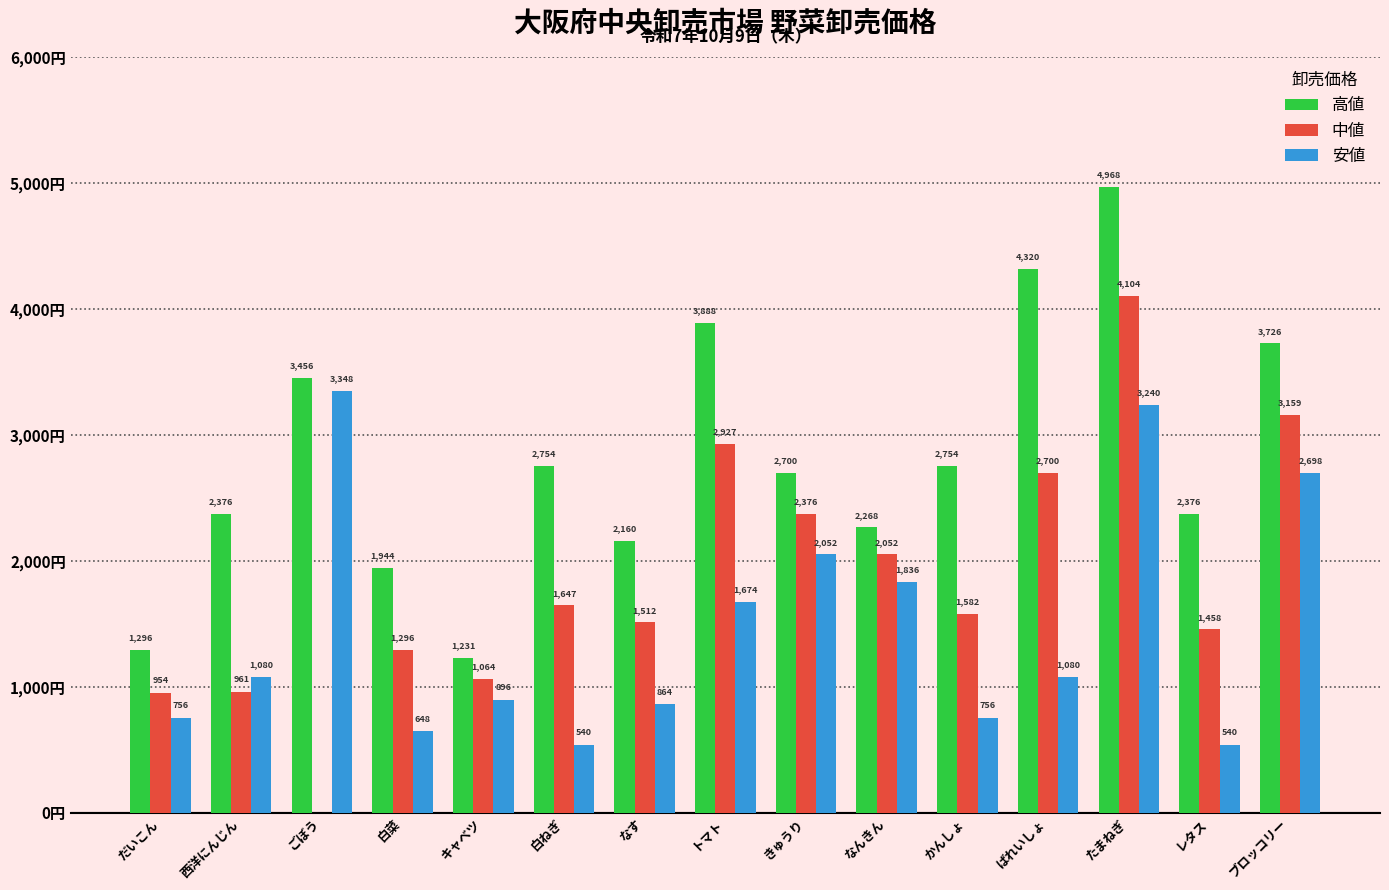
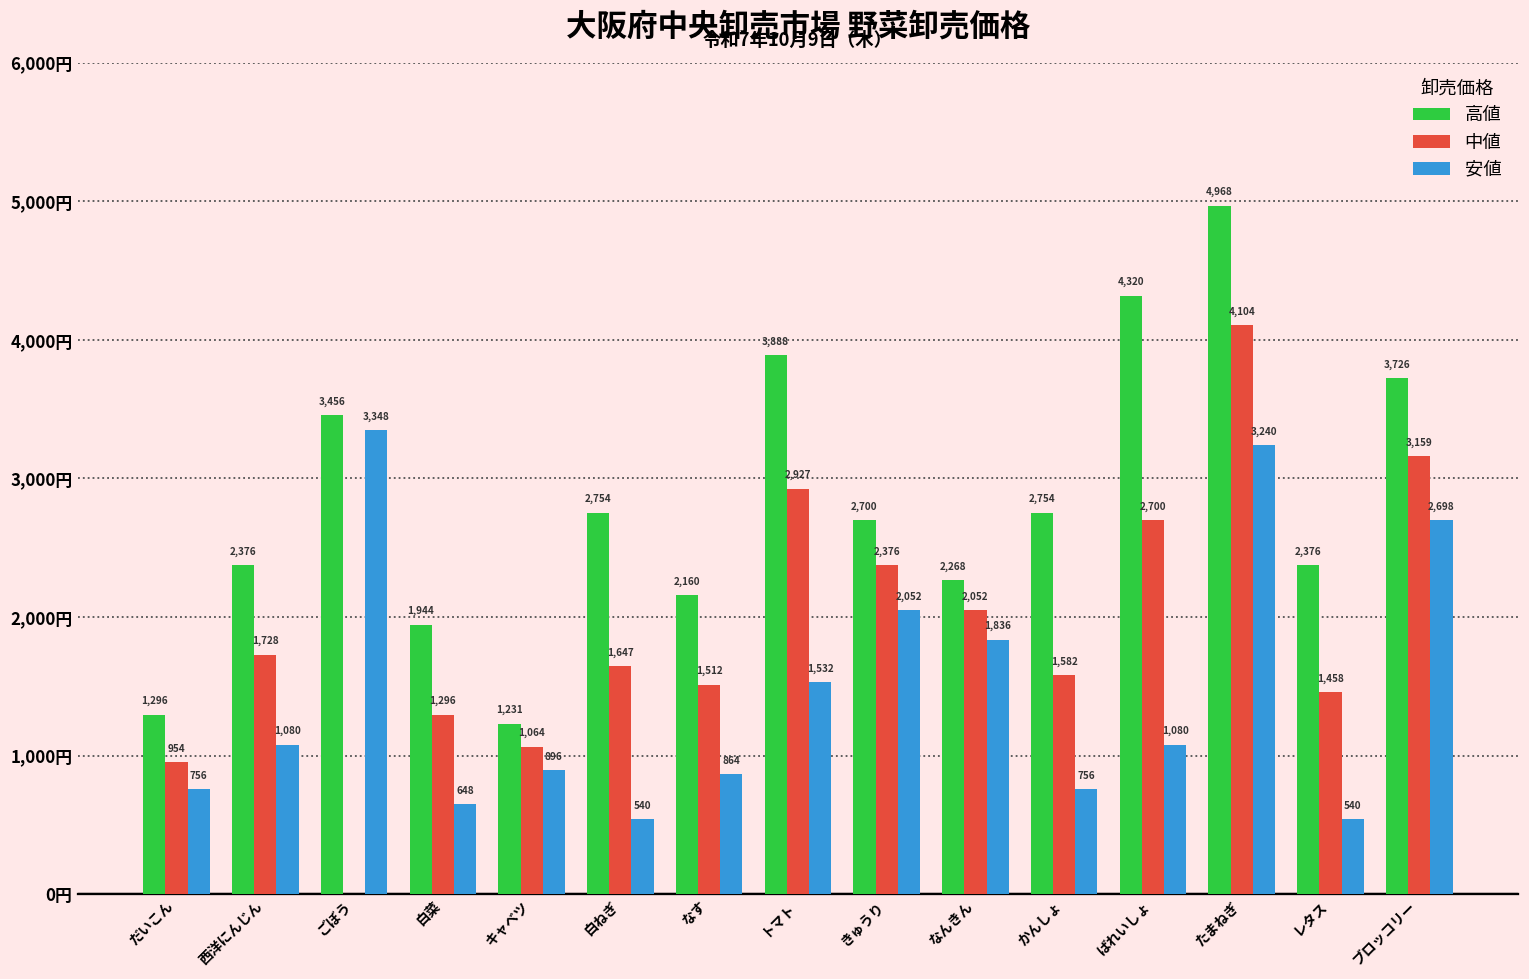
中値, 西洋にんじん: 961 -> 1,728
安値, トマト: 1,674 -> 1,532
